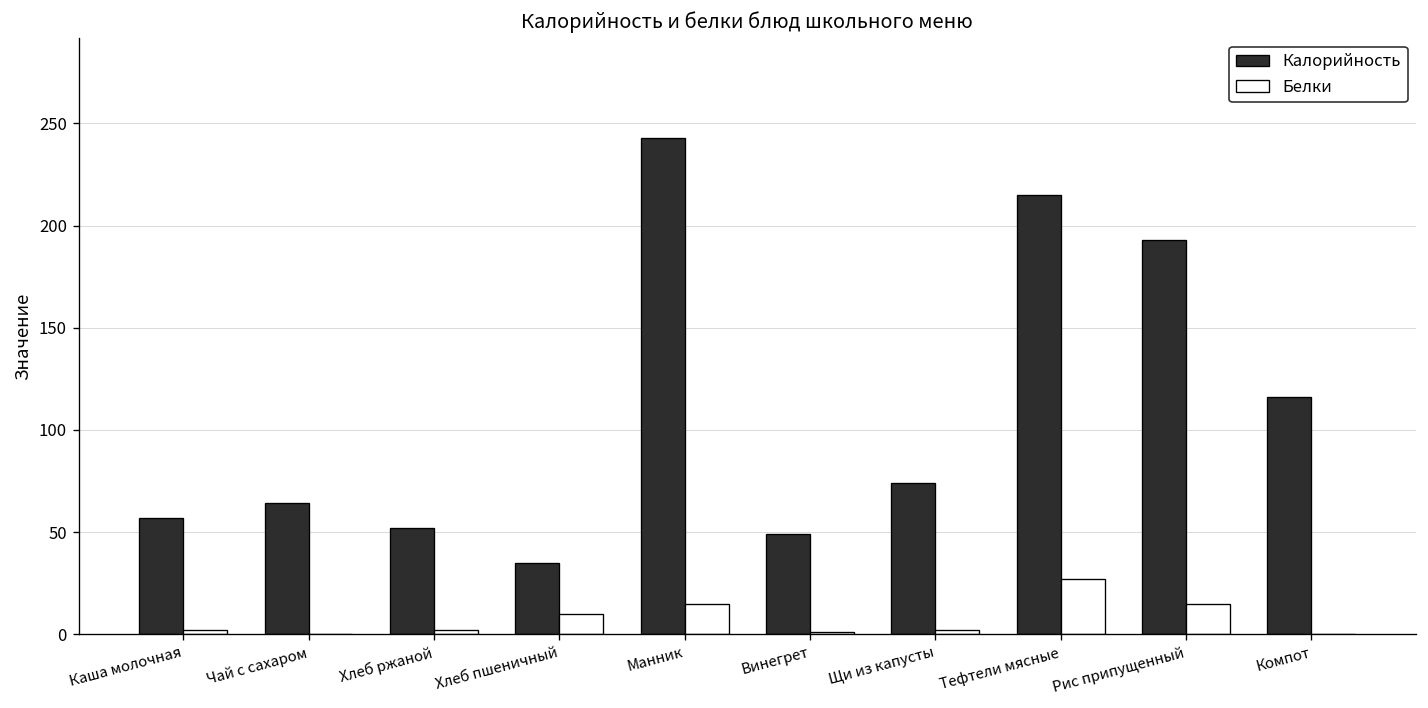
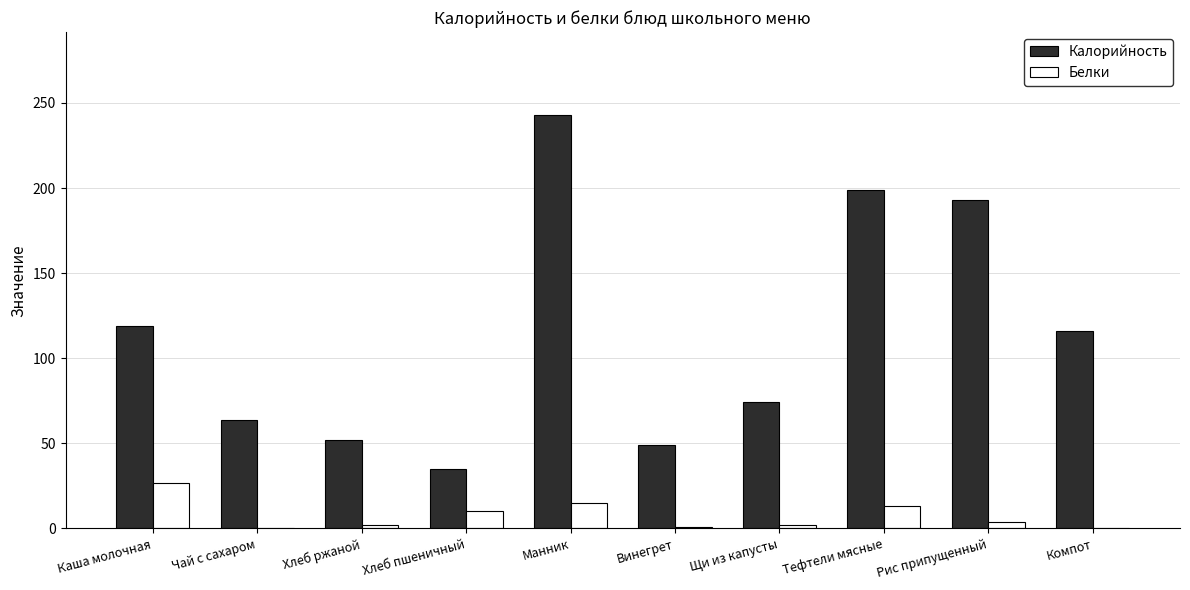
Калорийность, Каша молочная: 57 -> 119
Белки, Каша молочная: 2 -> 27
Калорийность, Тефтели мясные: 215 -> 199
Белки, Тефтели мясные: 27 -> 13
Белки, Рис припущенный: 15 -> 4
